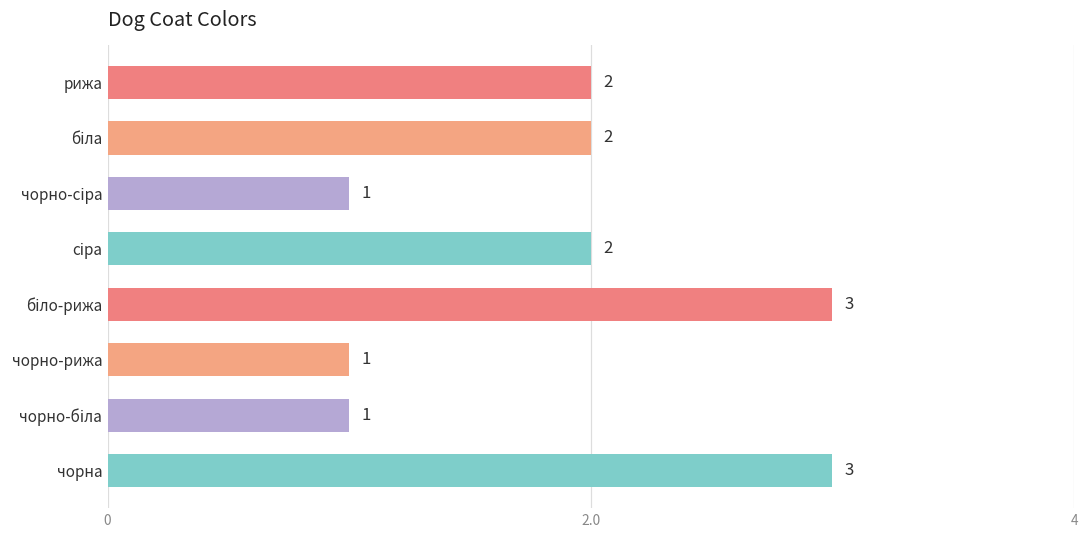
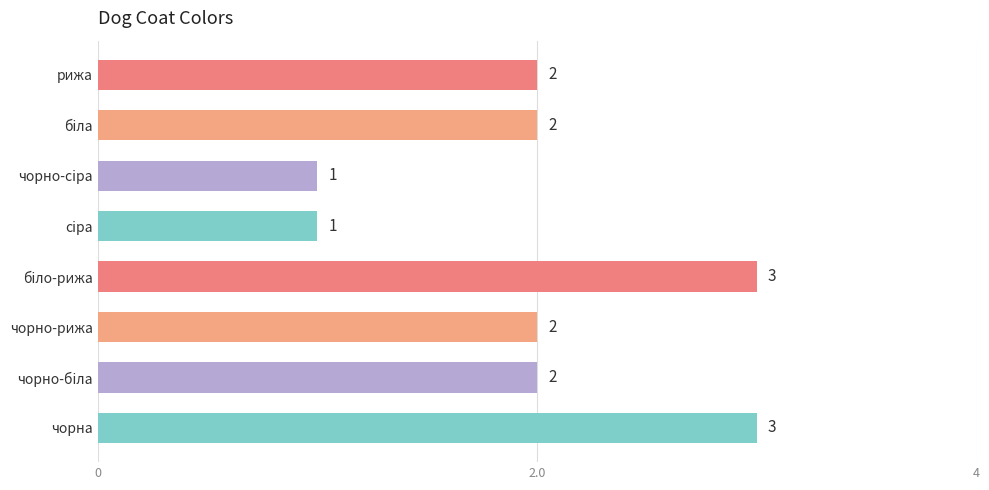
сіра: 2 -> 1
чорно-рижа: 1 -> 2
чорно-біла: 1 -> 2
